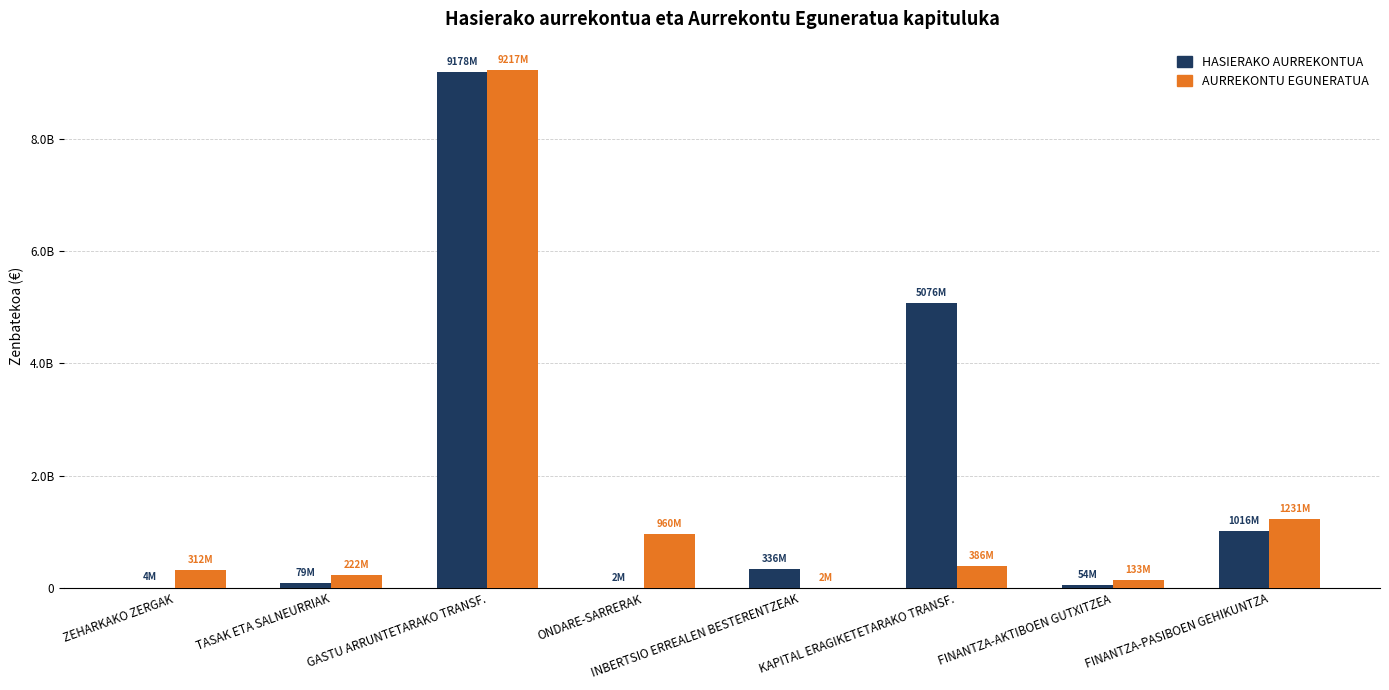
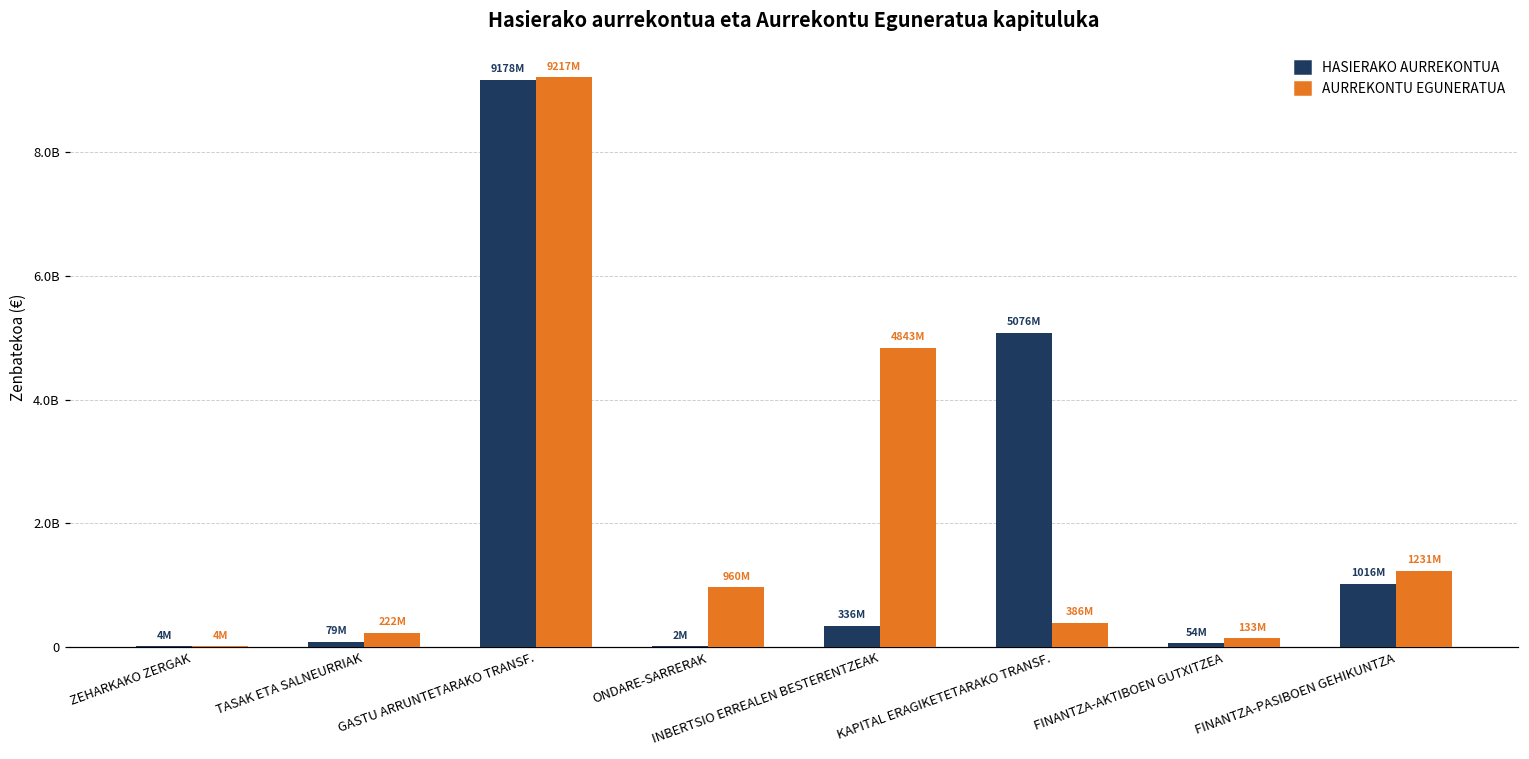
AURREKONTU EGUNERATUA, ZEHARKAKO ZERGAK: 312M -> 4M
AURREKONTU EGUNERATUA, INBERTSIO ERREALEN BESTERENTZEAK: 2M -> 4843M
